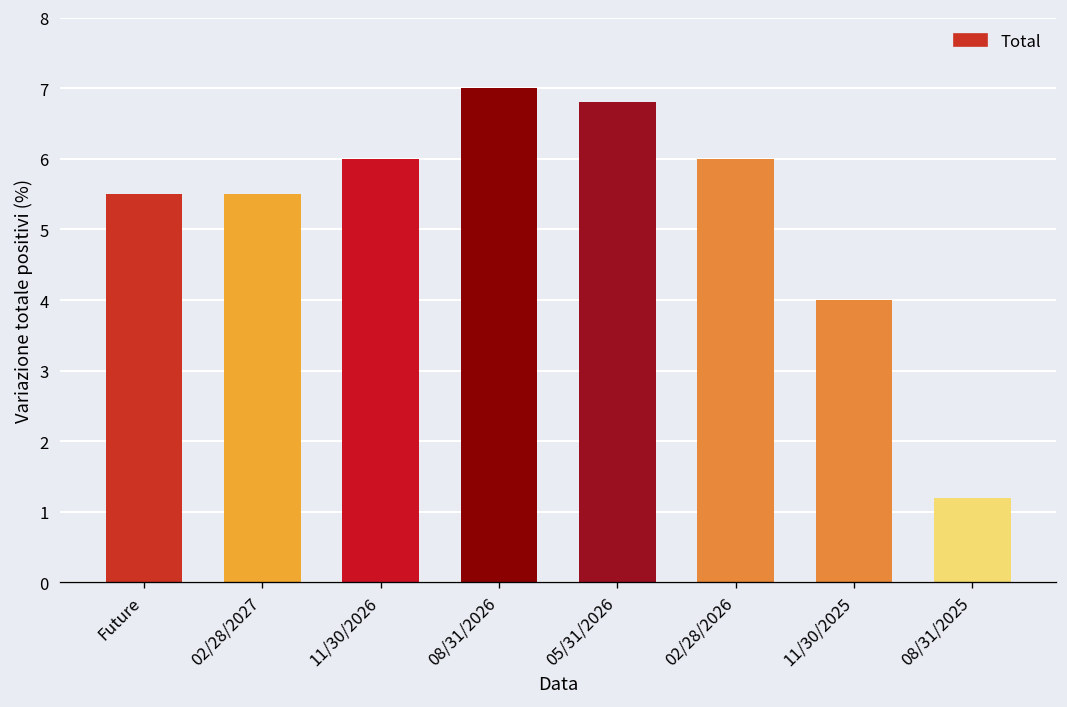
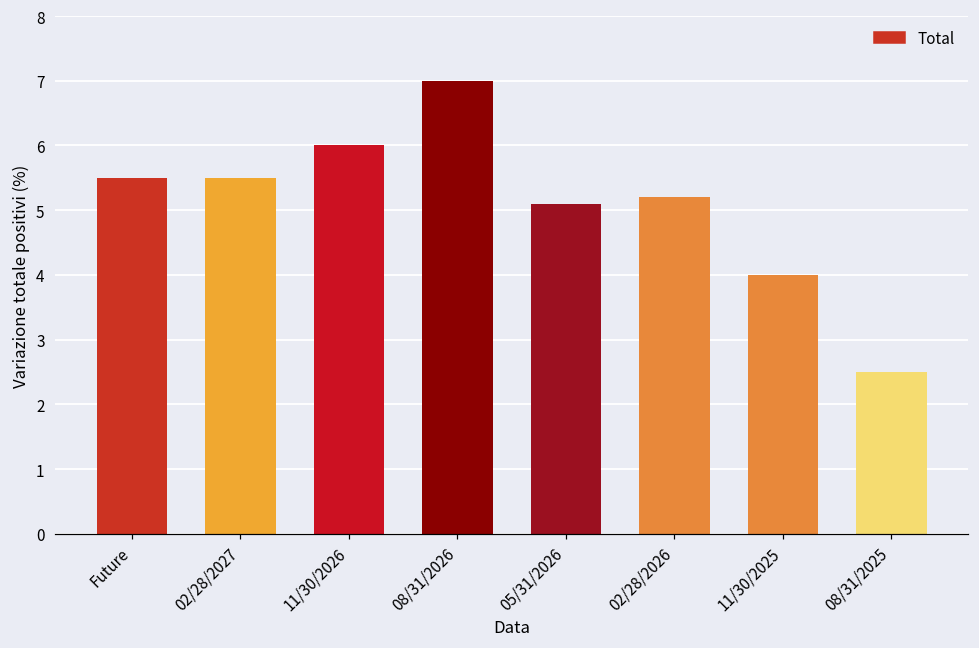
05/31/2026: 6.8 -> 5.1
02/28/2026: 6.0 -> 5.2
08/31/2025: 1.2 -> 2.5
